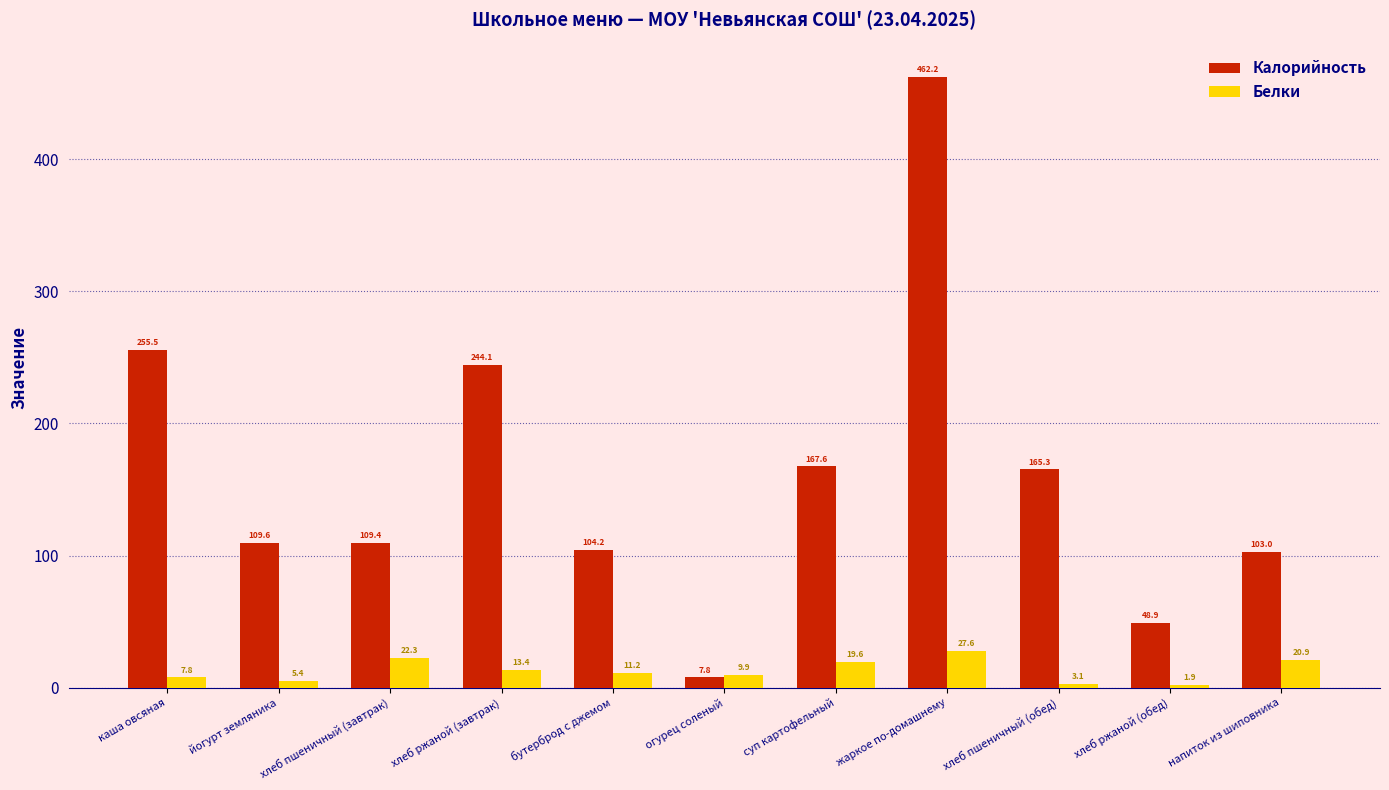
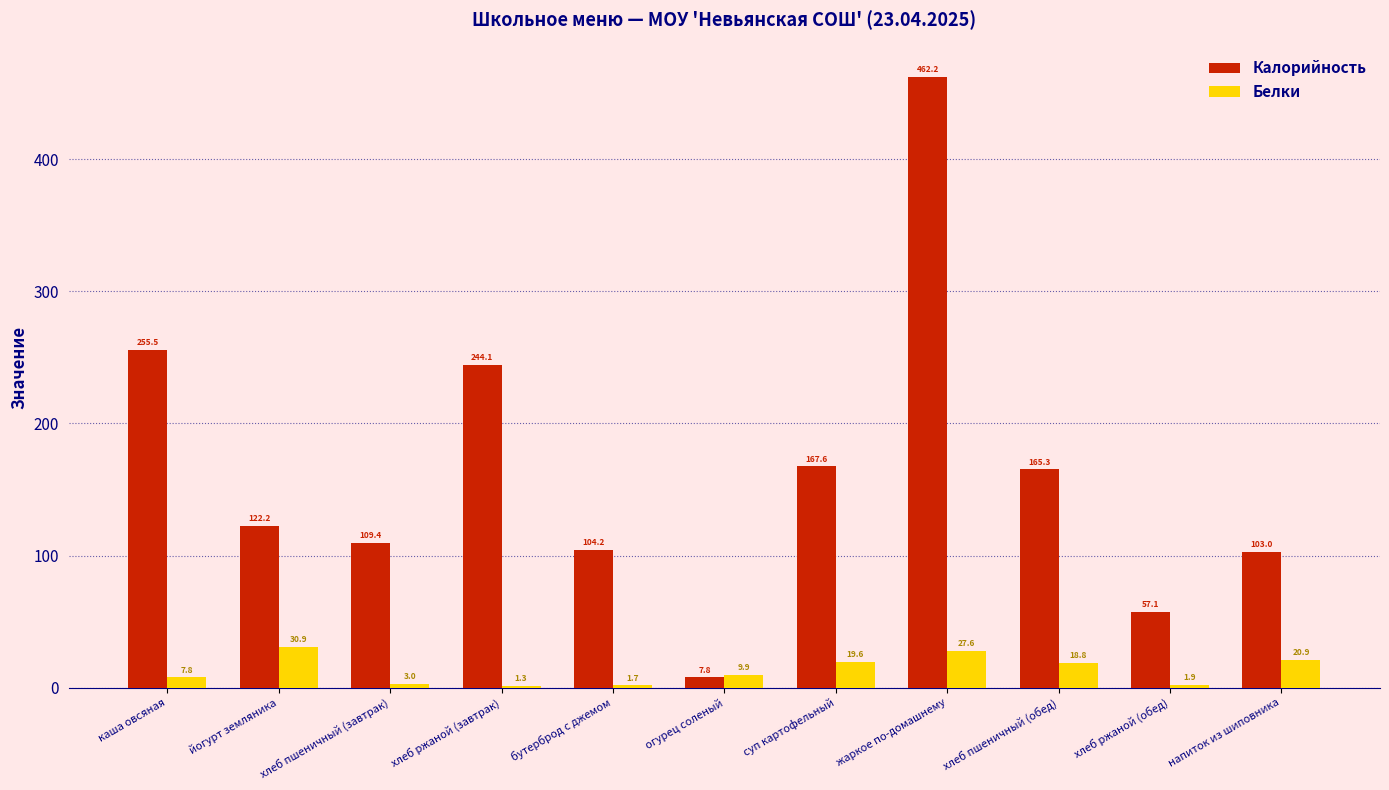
Калорийность, йогурт земляника: 109.6 -> 122.2
Белки, йогурт земляника: 5.4 -> 30.9
Белки, хлеб пшеничный (завтрак): 22.3 -> 3.0
Белки, хлеб ржаной (завтрак): 13.4 -> 1.3
Белки, бутерброд с джемом: 11.2 -> 1.7
Белки, хлеб пшеничный (обед): 3.1 -> 18.8
Калорийность, хлеб ржаной (обед): 48.9 -> 57.1
